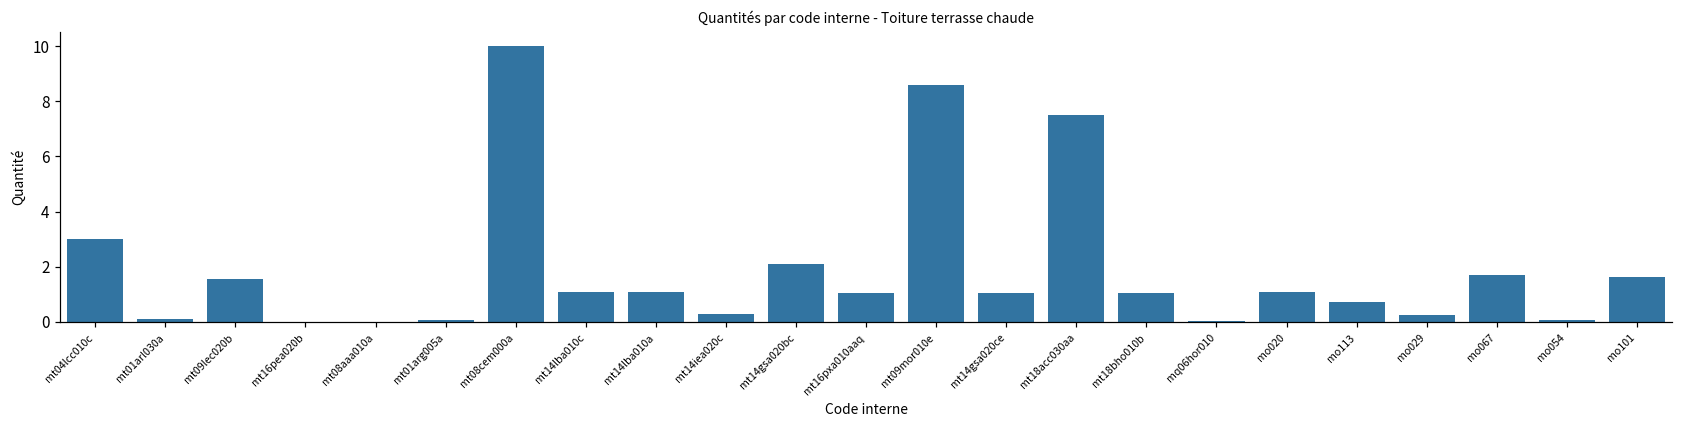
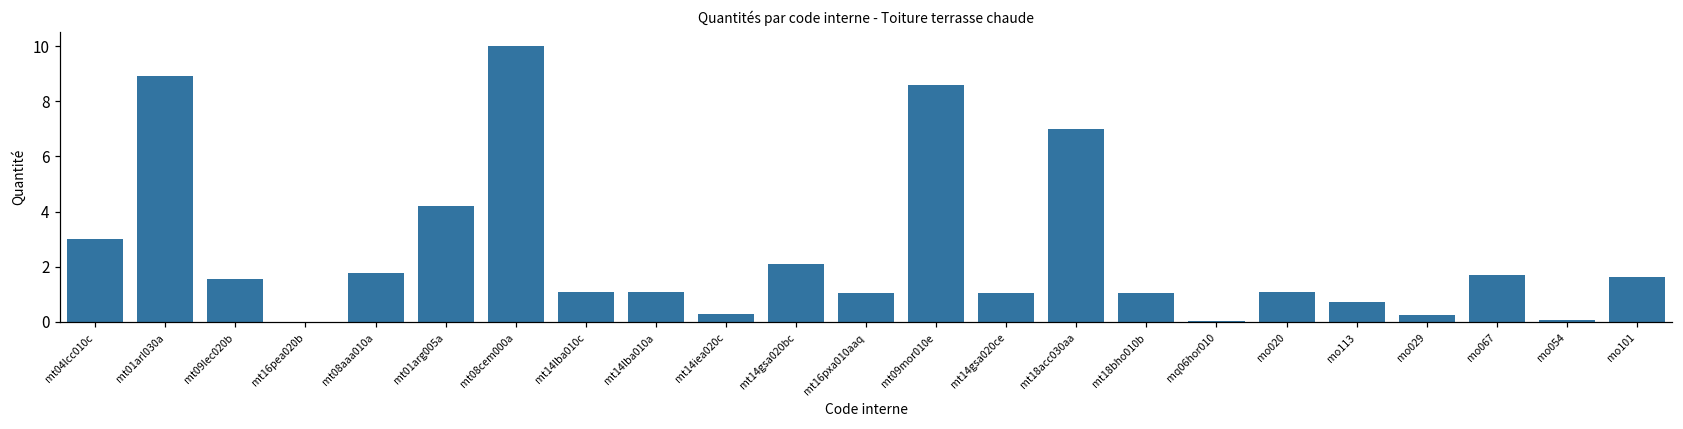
mt01arl030a: 0.1 -> 8.9
mt08aaa010a: 0.0 -> 1.8
mt01arg005a: 0.1 -> 4.2
mt18acc030aa: 7.5 -> 7.0
